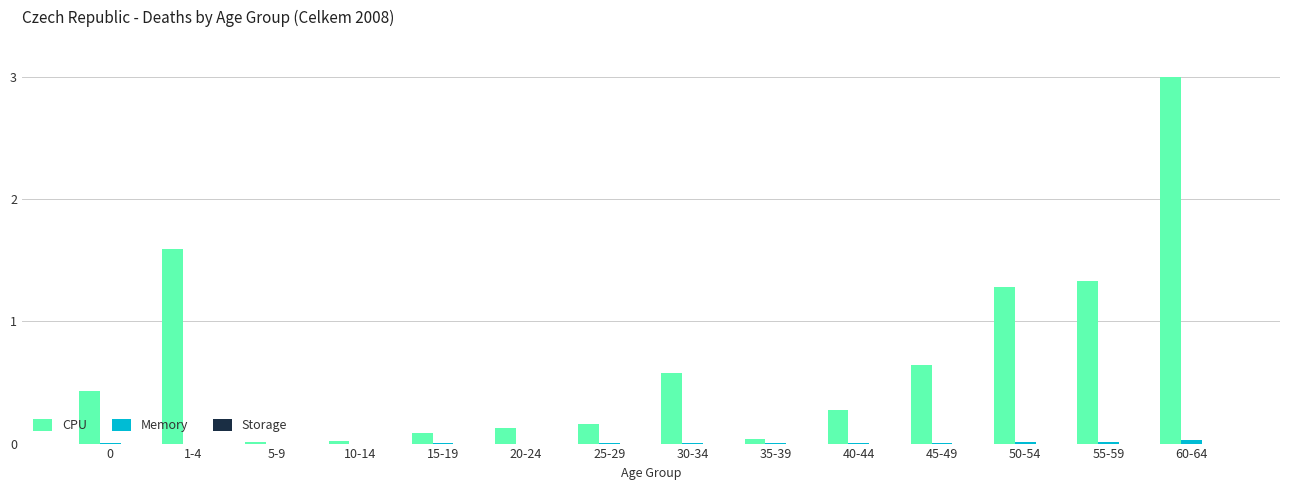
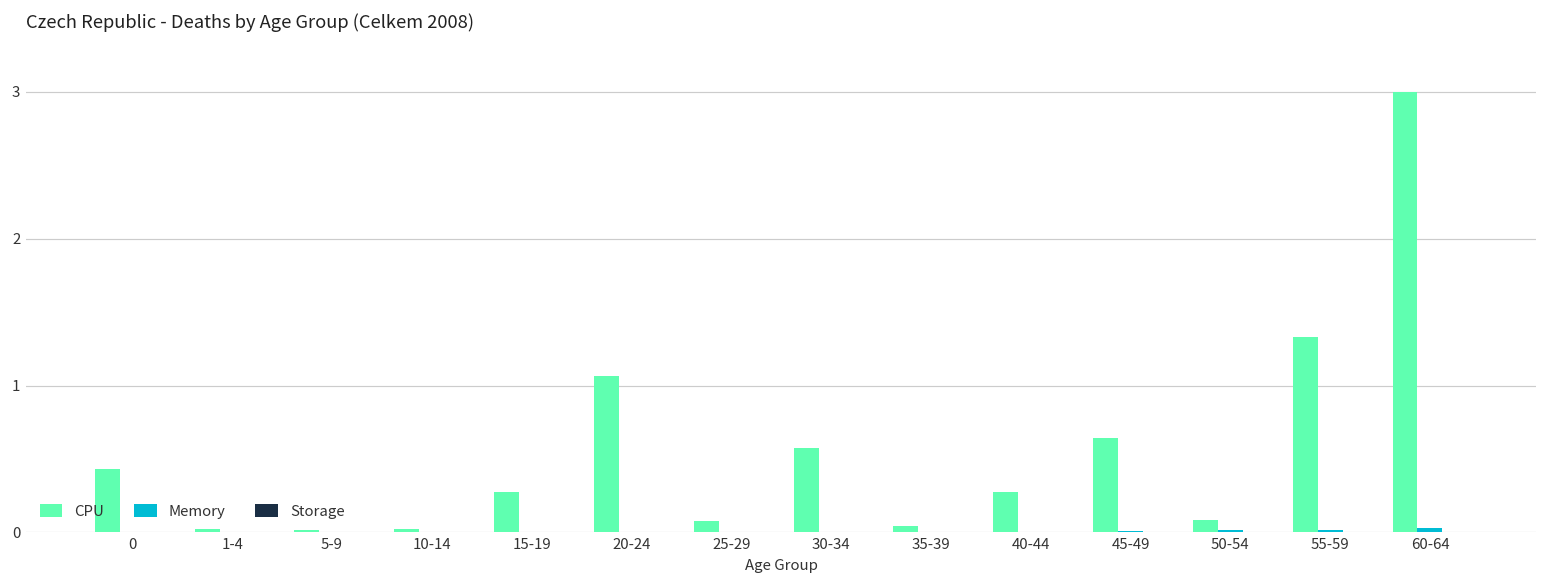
CPU, 1-4: 1.59 -> 0.02
CPU, 15-19: 0.08 -> 0.28
CPU, 20-24: 0.13 -> 1.07
CPU, 25-29: 0.16 -> 0.08
CPU, 50-54: 1.28 -> 0.09
